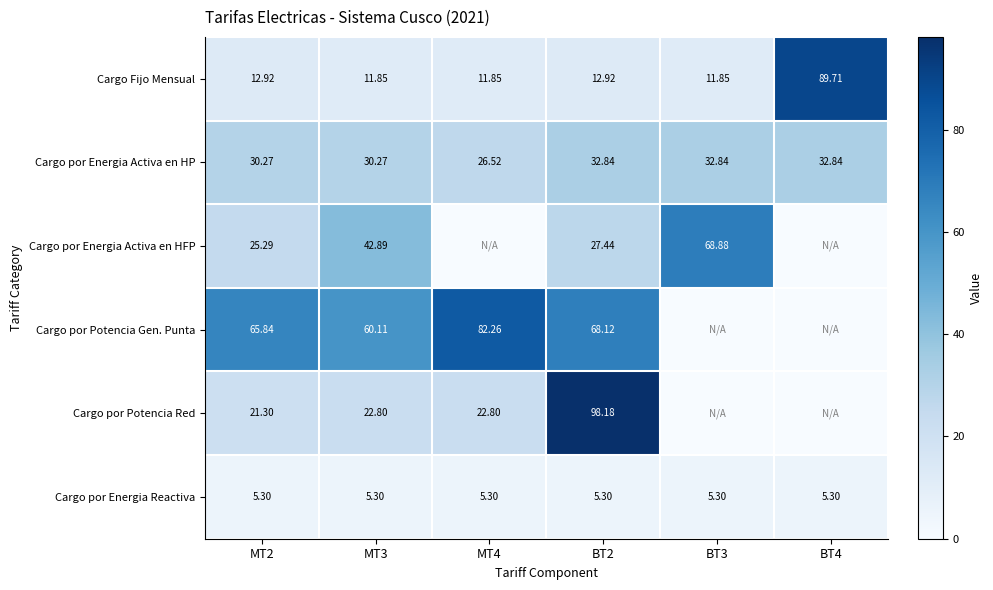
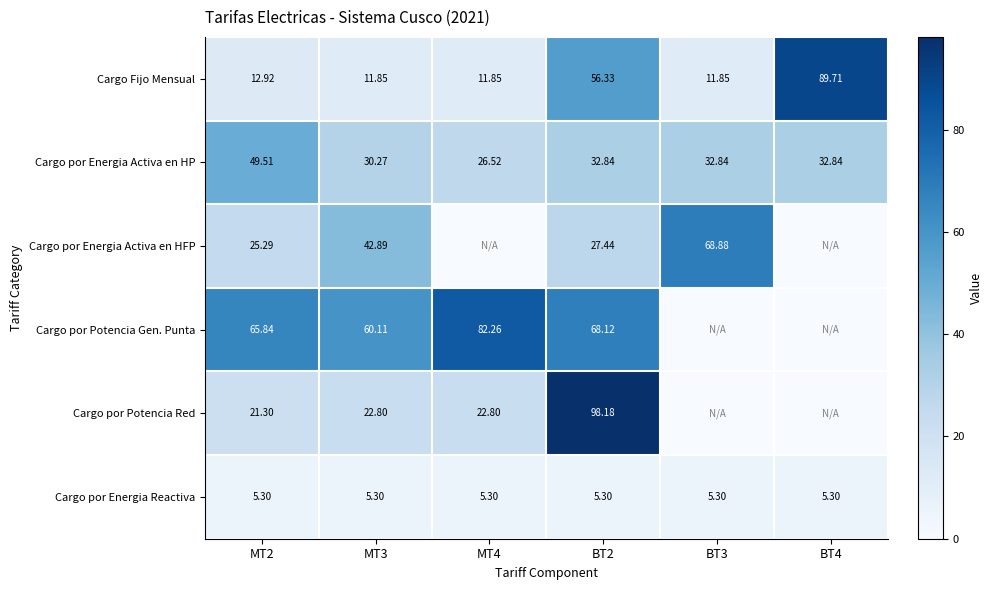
Cargo Fijo Mensual, BT2: 12.92 -> 56.33
Cargo por Energia Activa en HP, MT2: 30.27 -> 49.51
